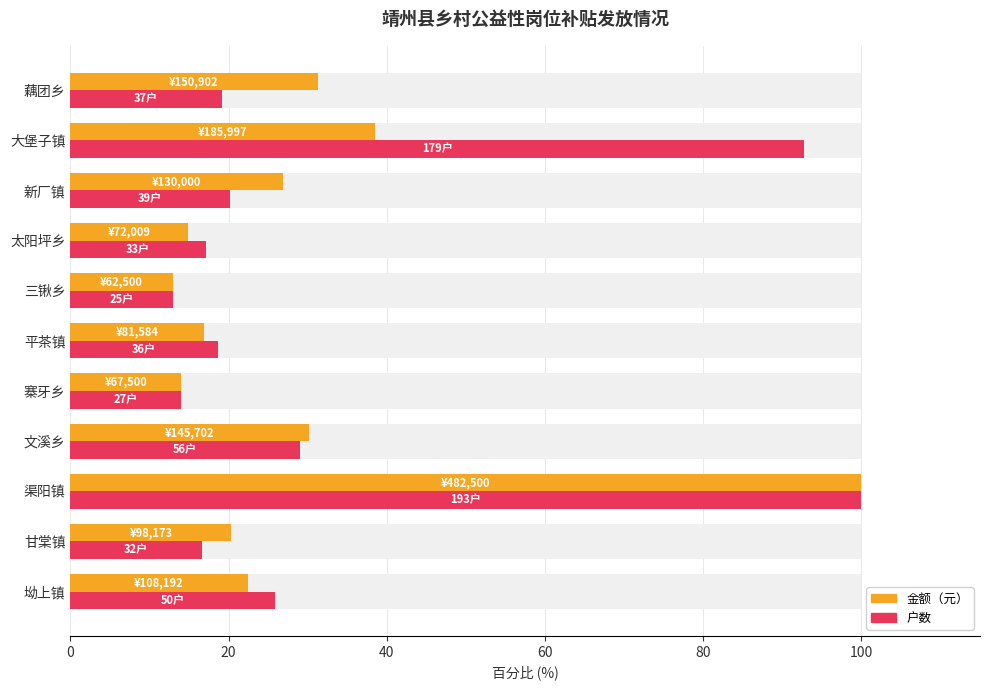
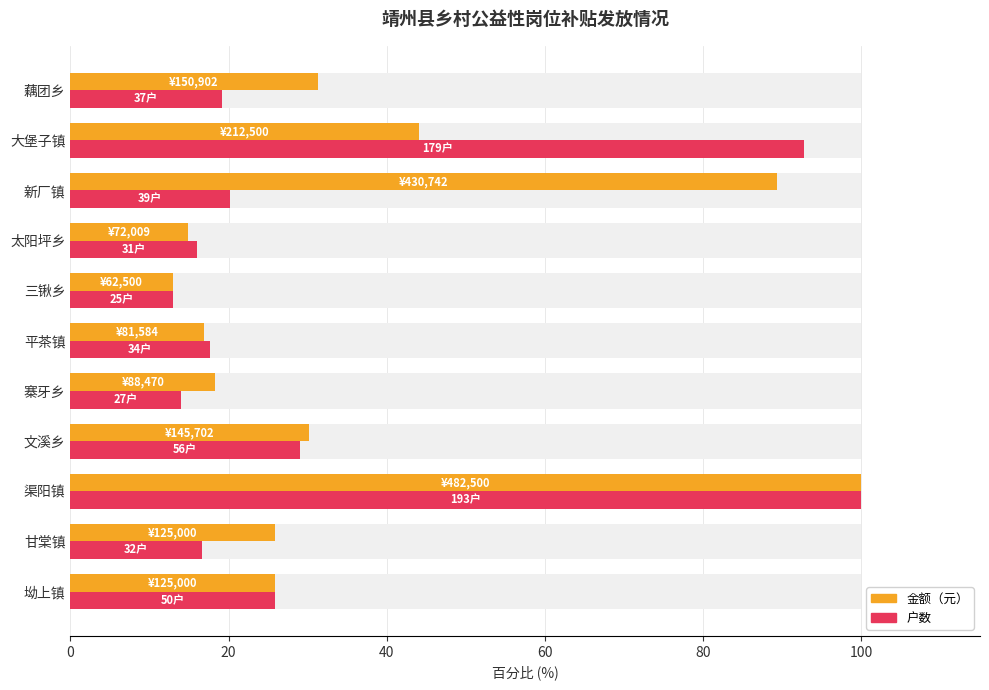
金额（元）, 大堡子镇: ¥185,997 -> ¥212,500
金额（元）, 新厂镇: ¥130,000 -> ¥430,742
户数, 太阳坪乡: 33户 -> 31户
户数, 平茶镇: 36户 -> 34户
金额（元）, 寨牙乡: ¥67,500 -> ¥88,470
金额（元）, 甘棠镇: ¥98,173 -> ¥125,000
金额（元）, 坳上镇: ¥108,192 -> ¥125,000
